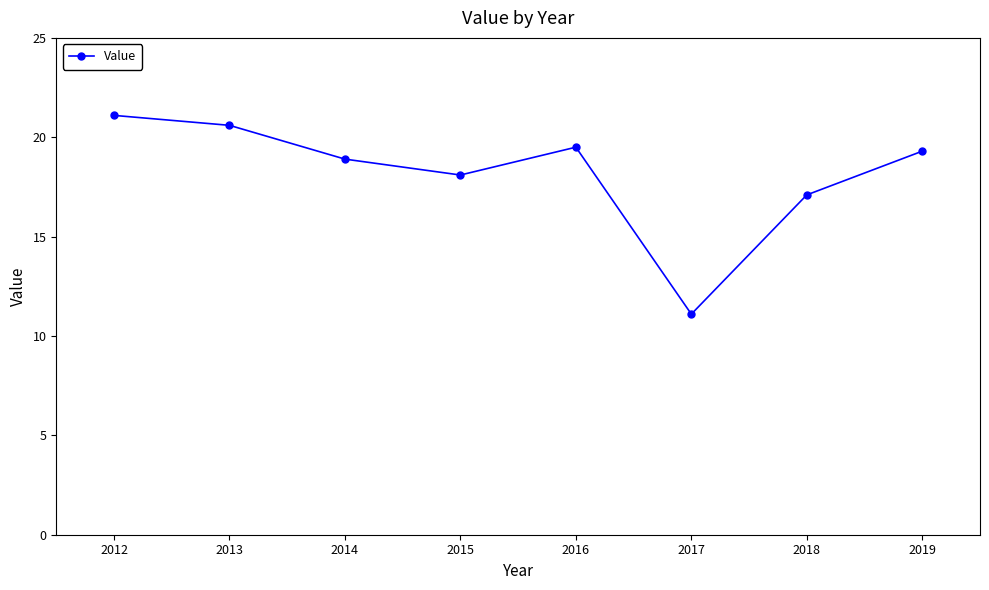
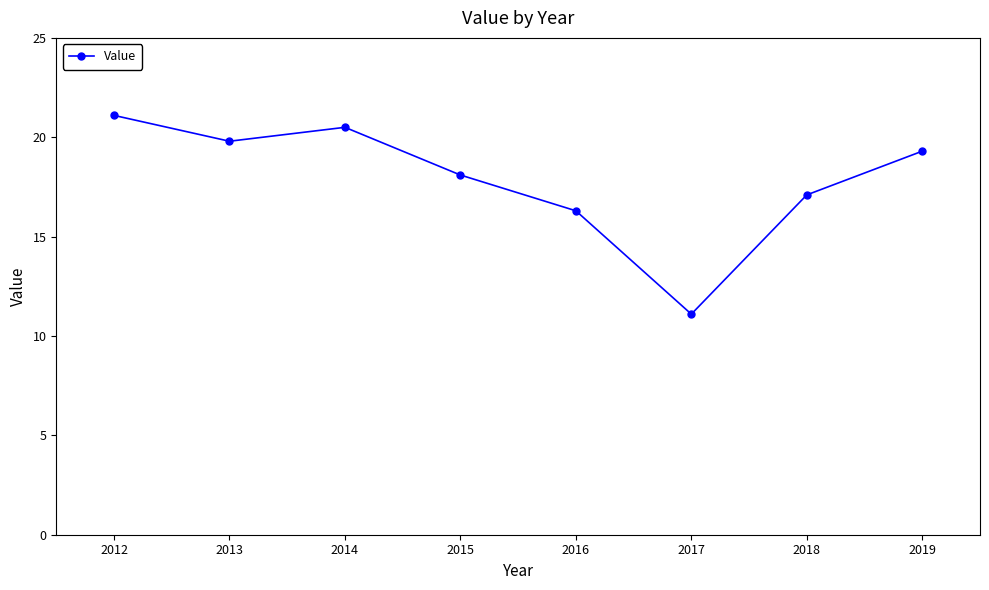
2013: 20.6 -> 19.8
2014: 18.9 -> 20.5
2016: 19.5 -> 16.3
